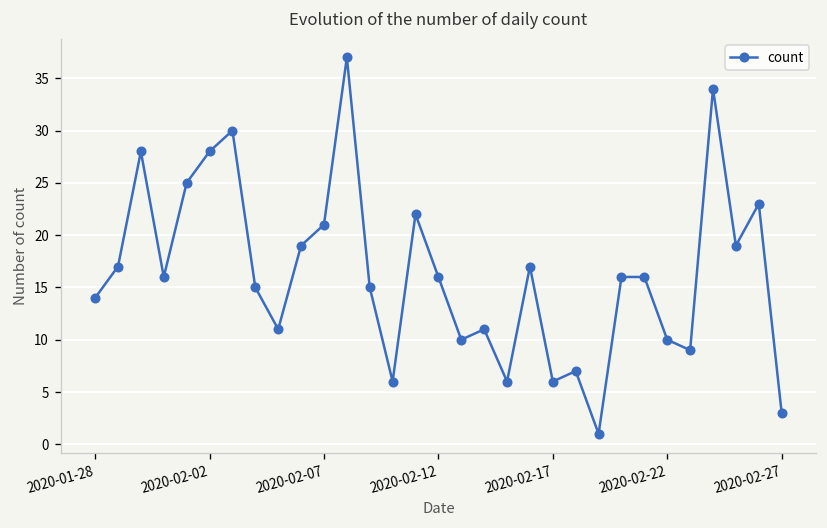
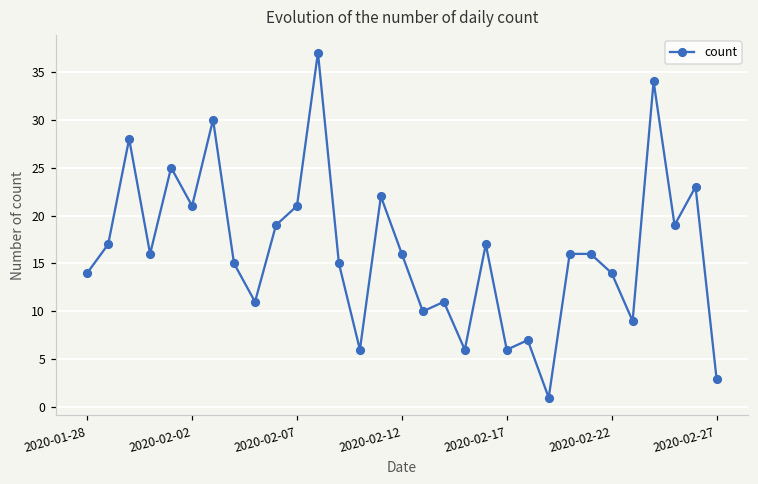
2020-02-02: 28 -> 21
2020-02-22: 10 -> 14
